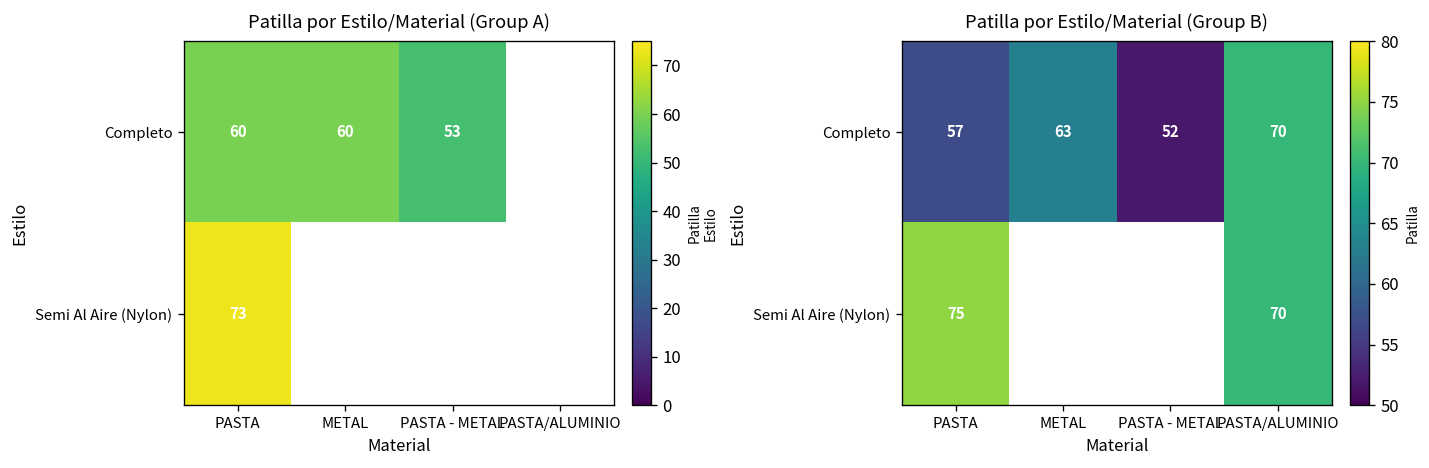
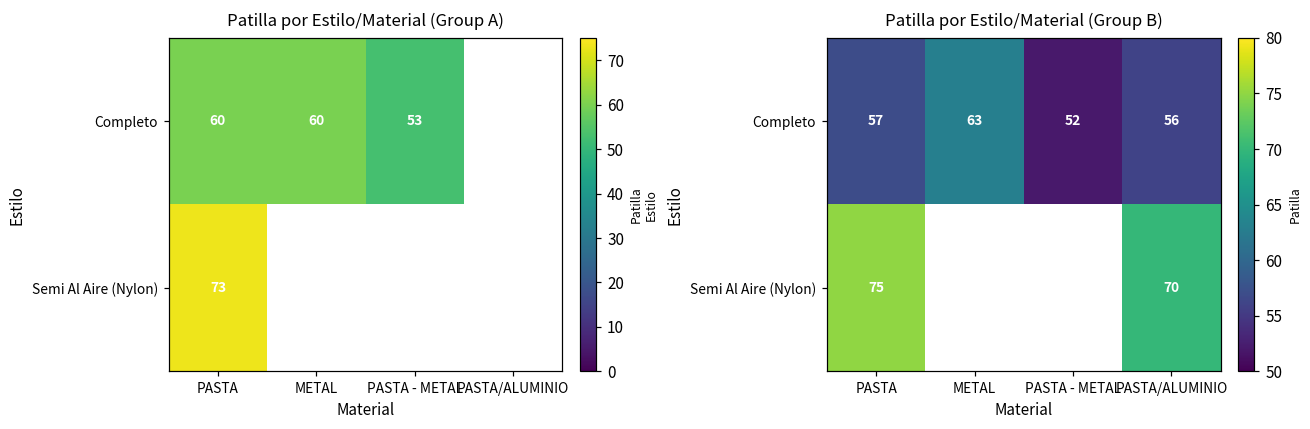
Patilla por Estilo/Material (Group B), Completo, PASTA/ALUMINIO: 70 -> 56
